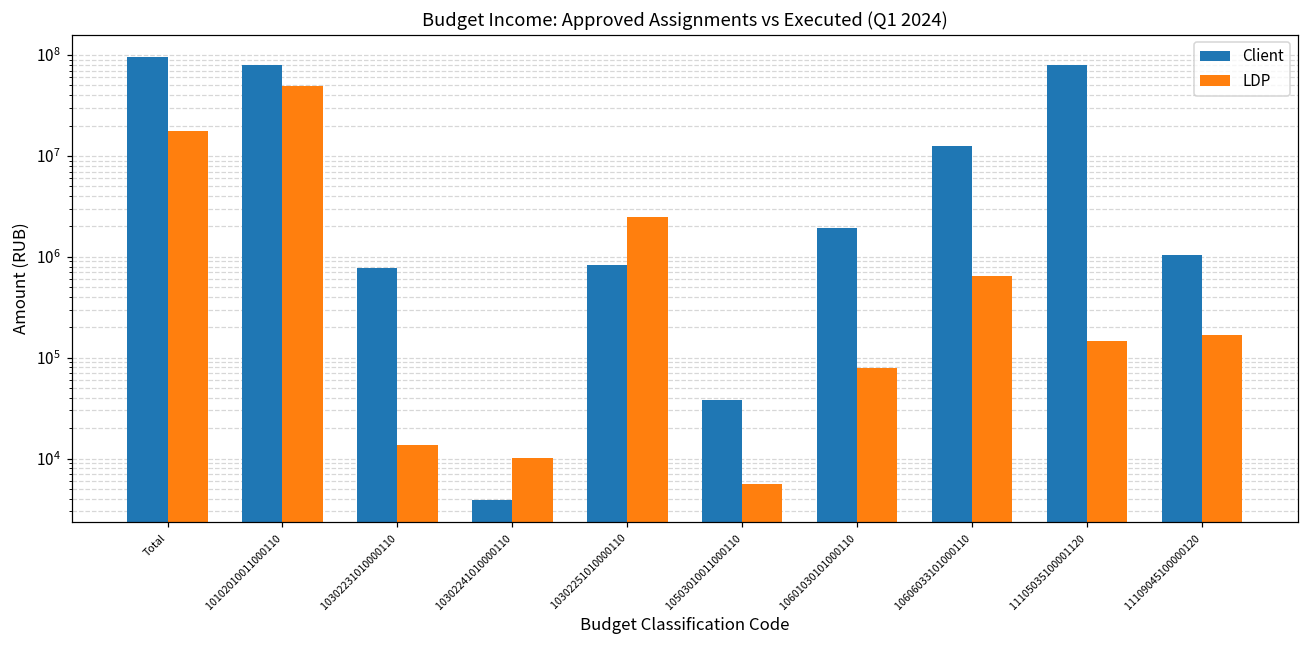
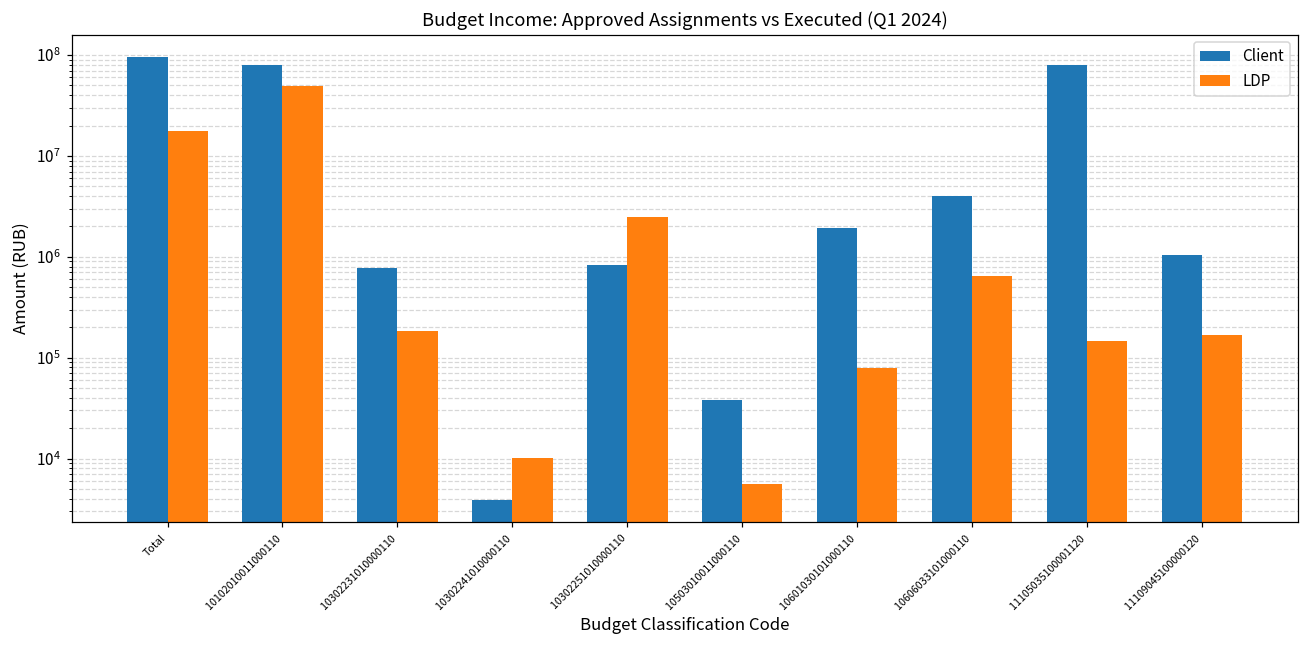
LDP, 10302231010000110: 14000 -> 180000
Client, 10606033101000110: 13000000 -> 4000000
